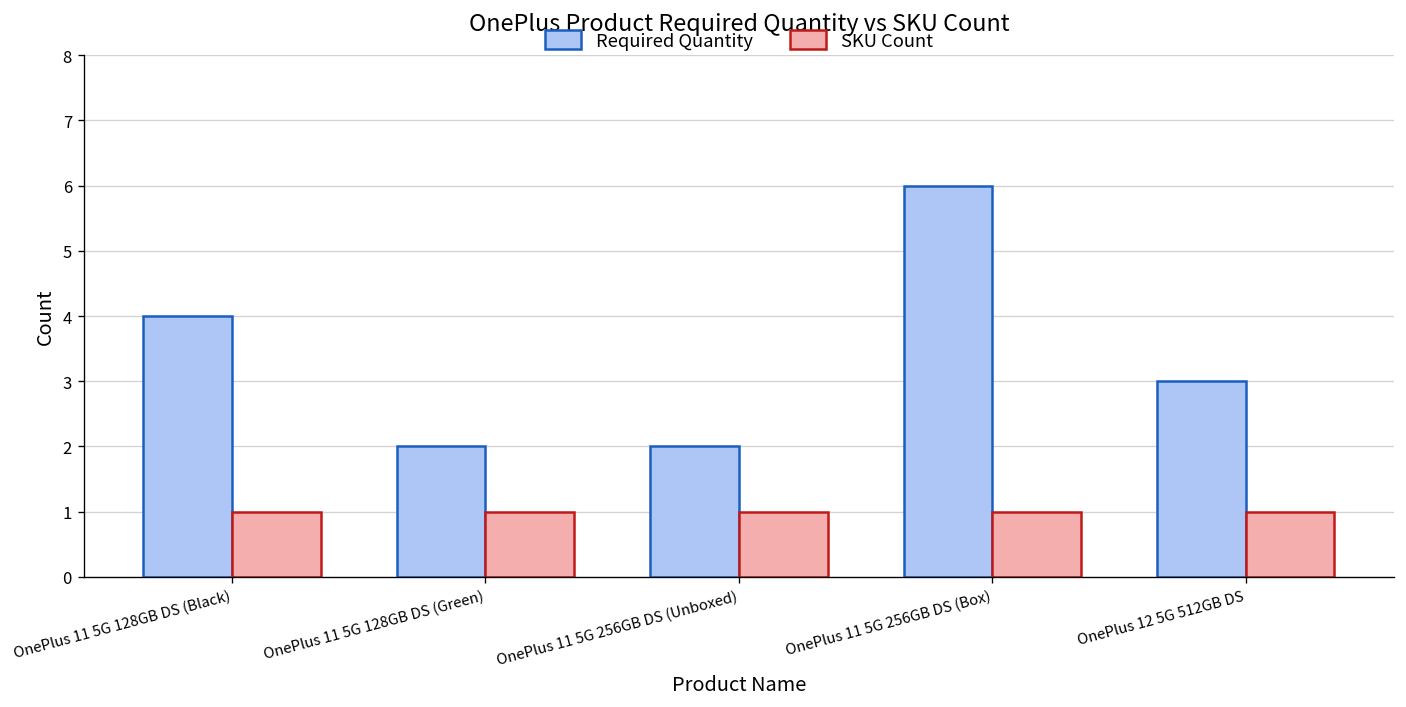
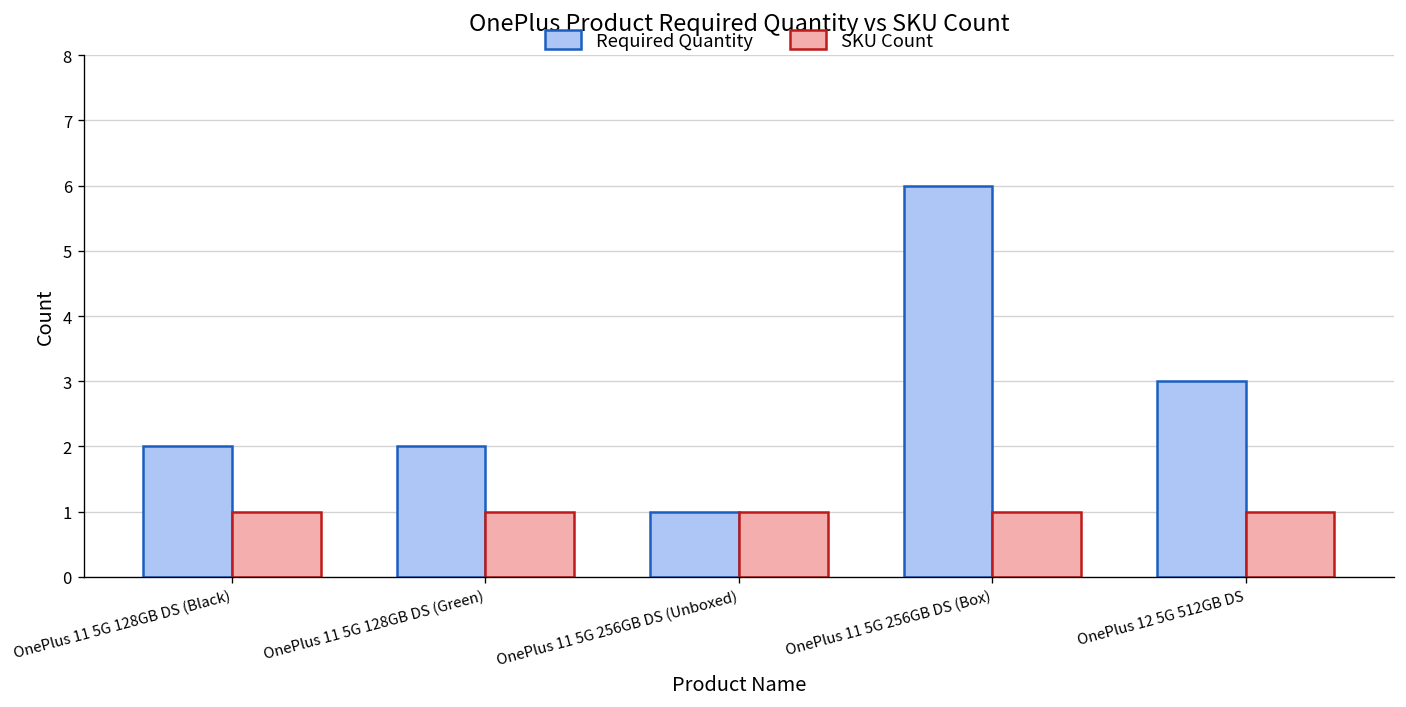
Required Quantity, OnePlus 11 5G 128GB DS (Black): 4 -> 2
Required Quantity, OnePlus 11 5G 256GB DS (Unboxed): 2 -> 1
